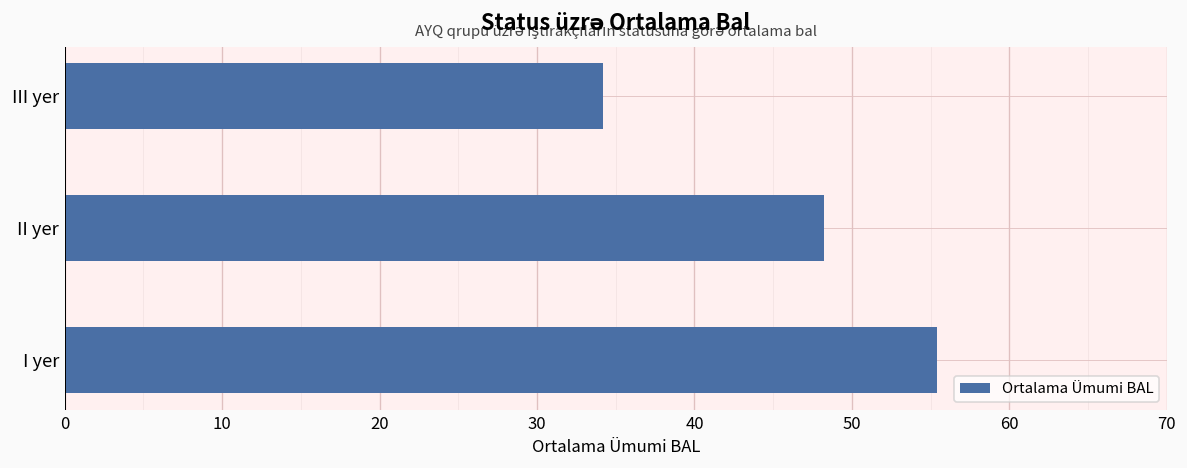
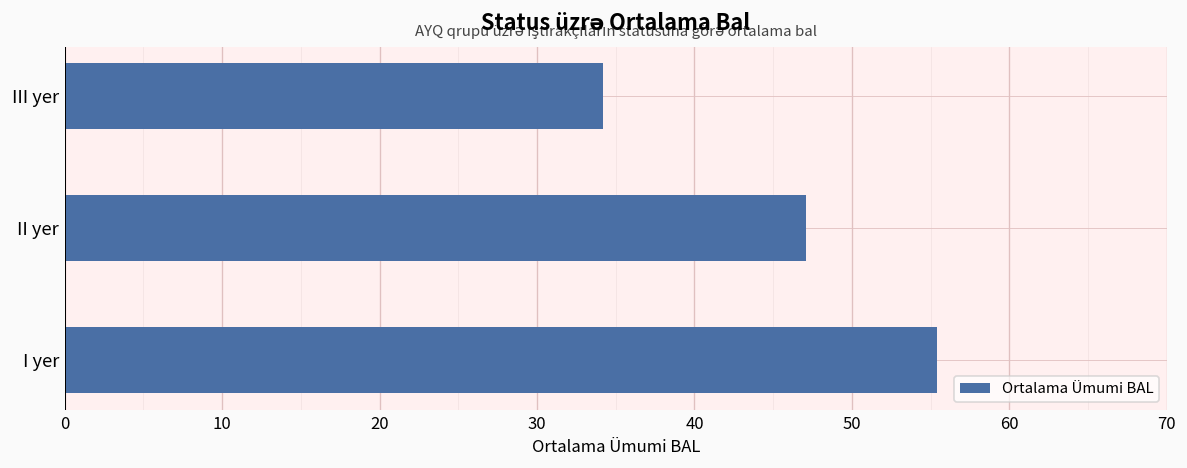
II yer: 48.2 -> 47.1
